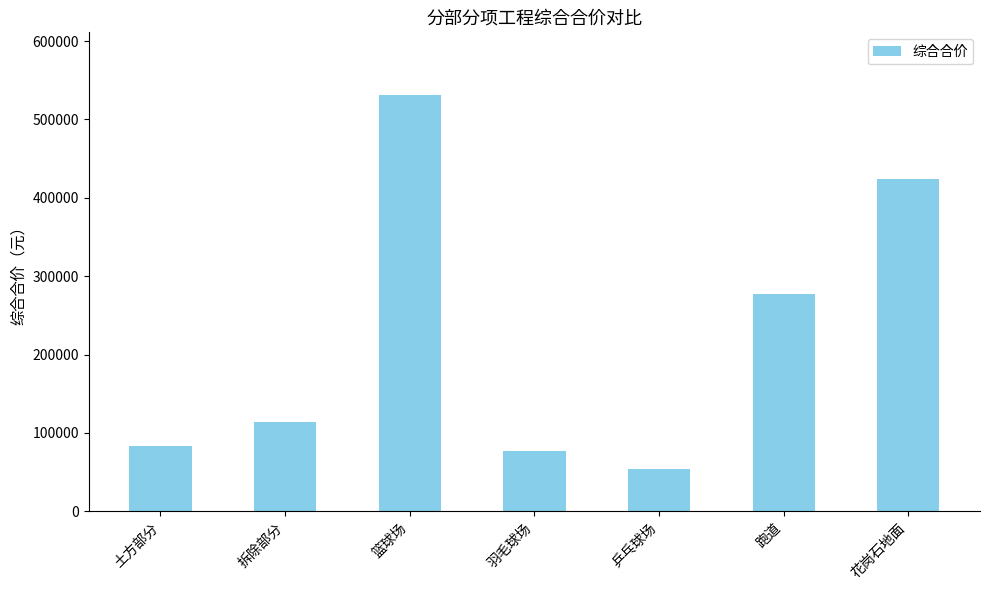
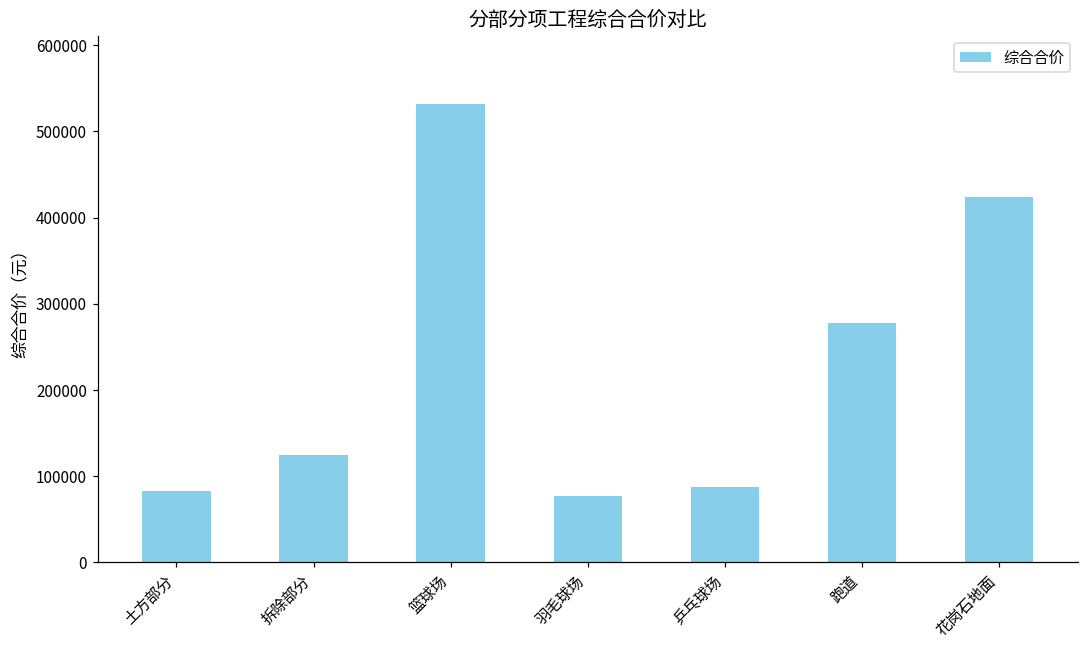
拆除部分: 110000 -> 120000
乒乓球场: 50000 -> 90000
